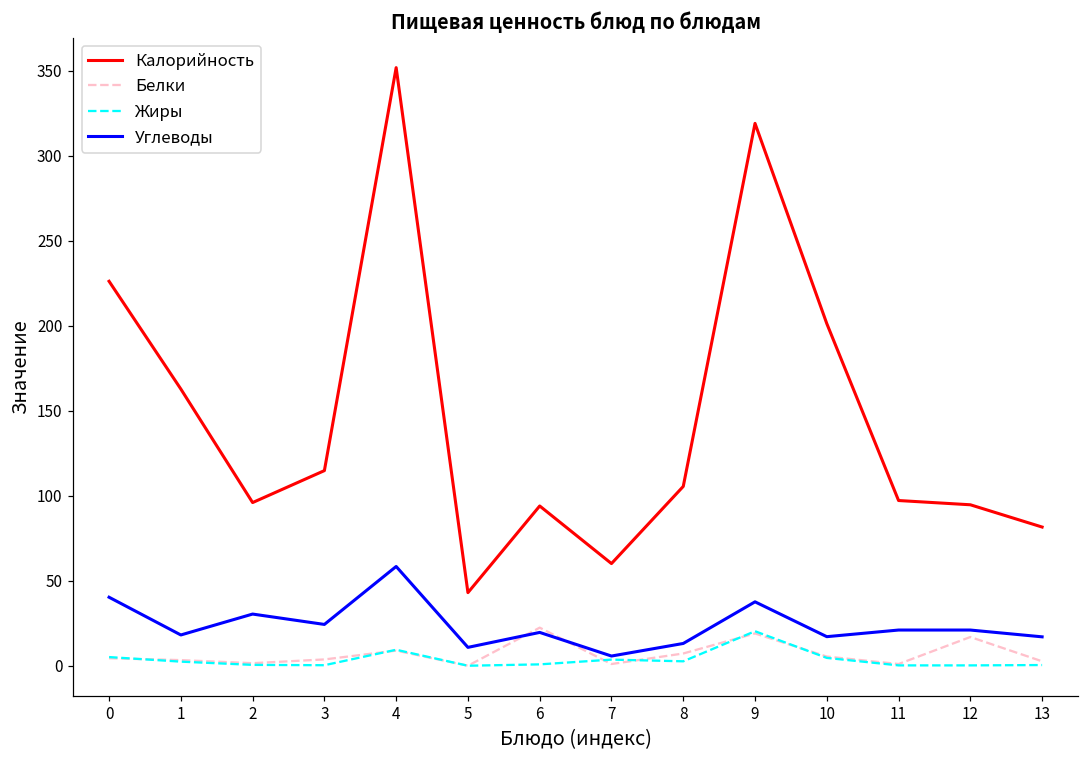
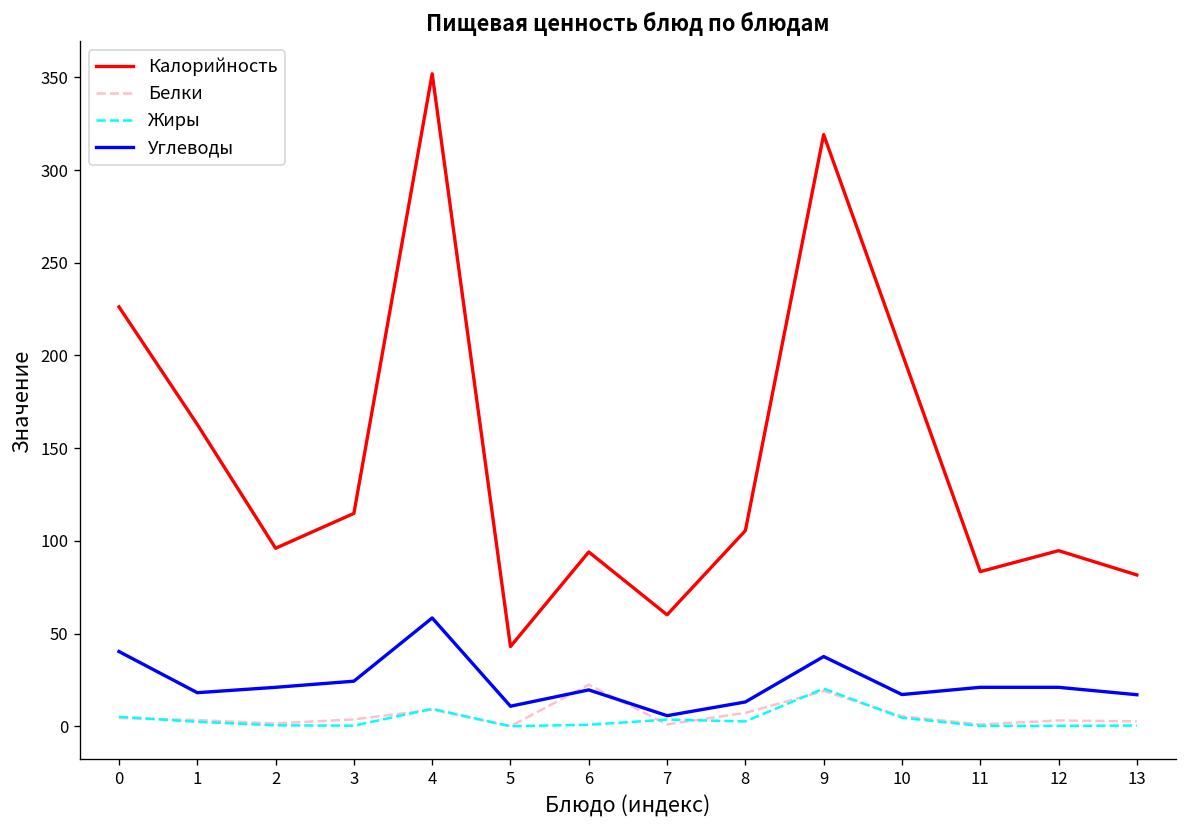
Углеводы, 2: 30 -> 21
Калорийность, 11: 97 -> 83
Белки, 12: 17 -> 3
